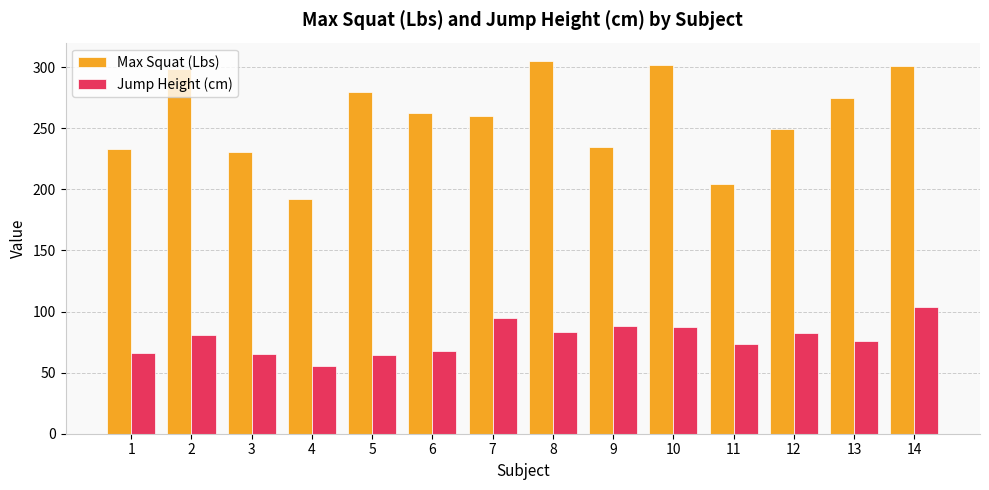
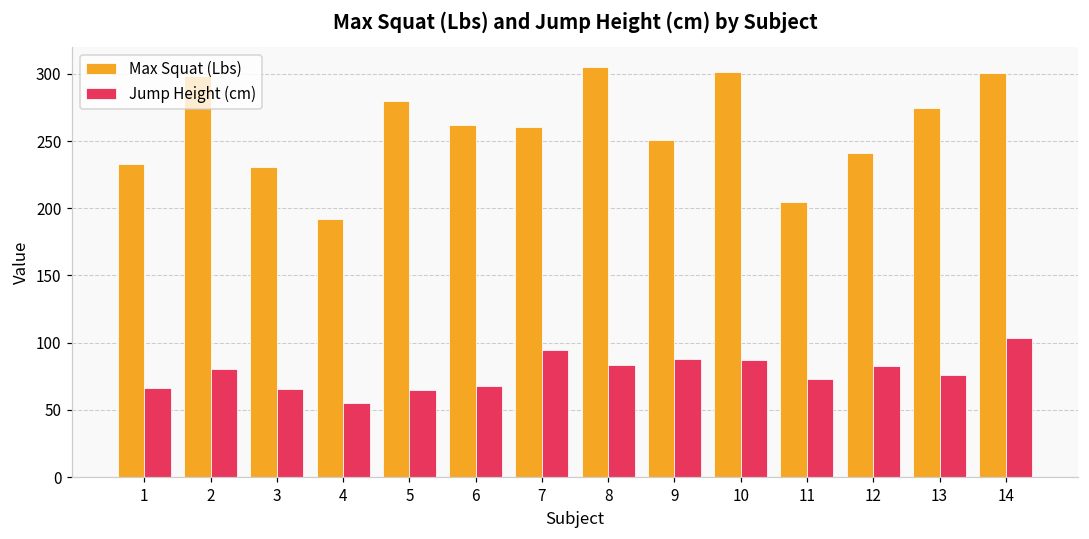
Max Squat (Lbs), 9: 235 -> 251
Max Squat (Lbs), 12: 249 -> 241
